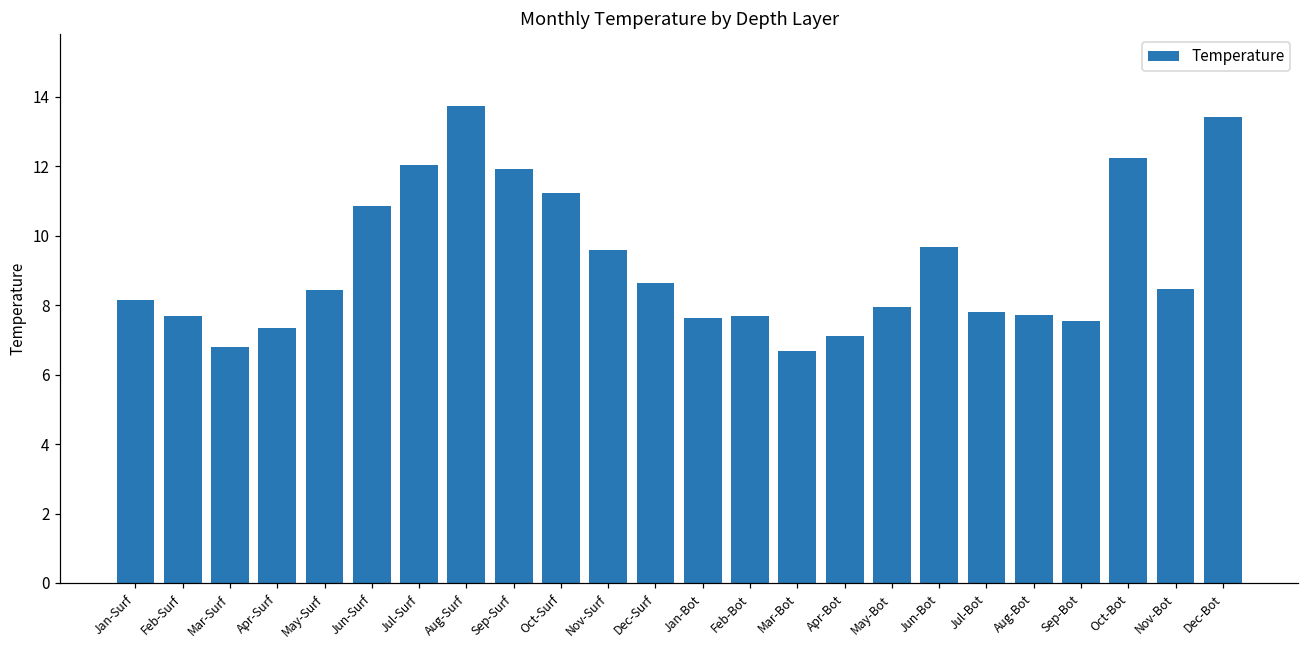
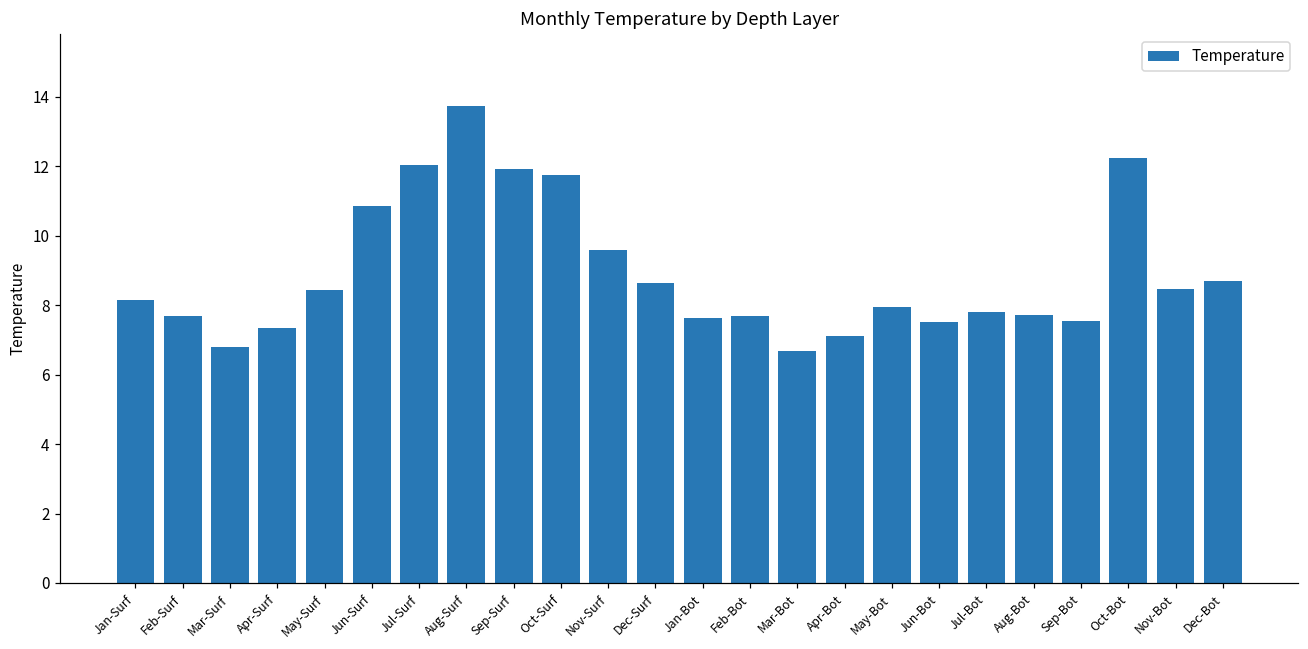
Oct-Surf: 11.2 -> 11.8
Jun-Bot: 9.7 -> 7.5
Dec-Bot: 13.4 -> 8.7
